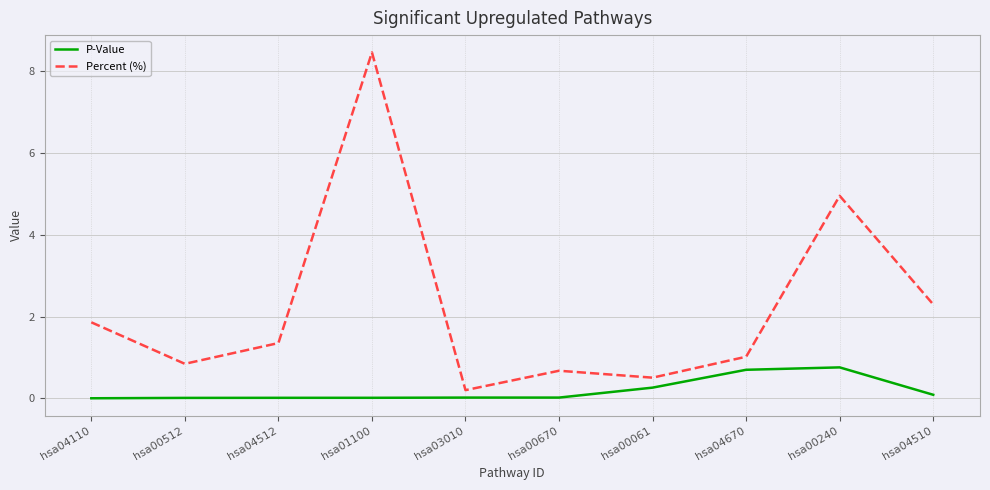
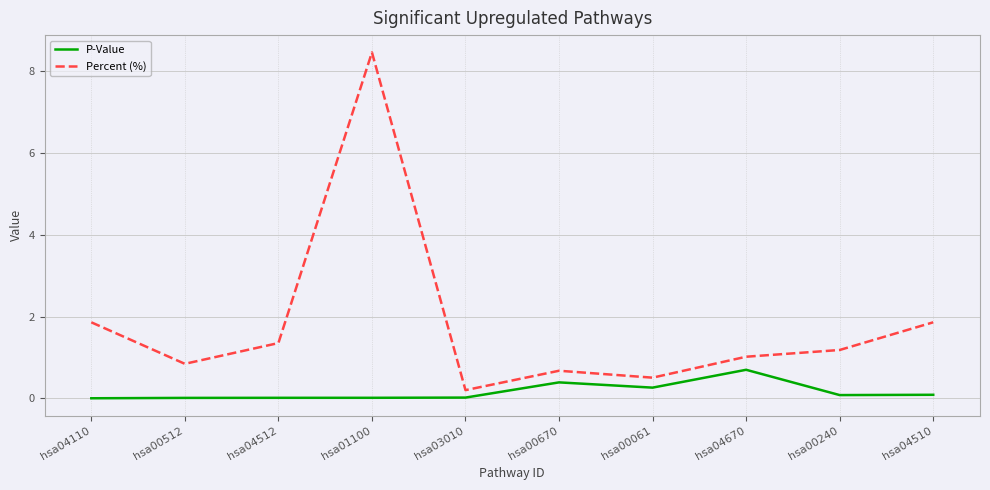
P-Value, hsa00670: 0.0 -> 0.4
P-Value, hsa00240: 0.8 -> 0.1
Percent (%), hsa00240: 5.0 -> 1.2
Percent (%), hsa04510: 2.3 -> 1.9
